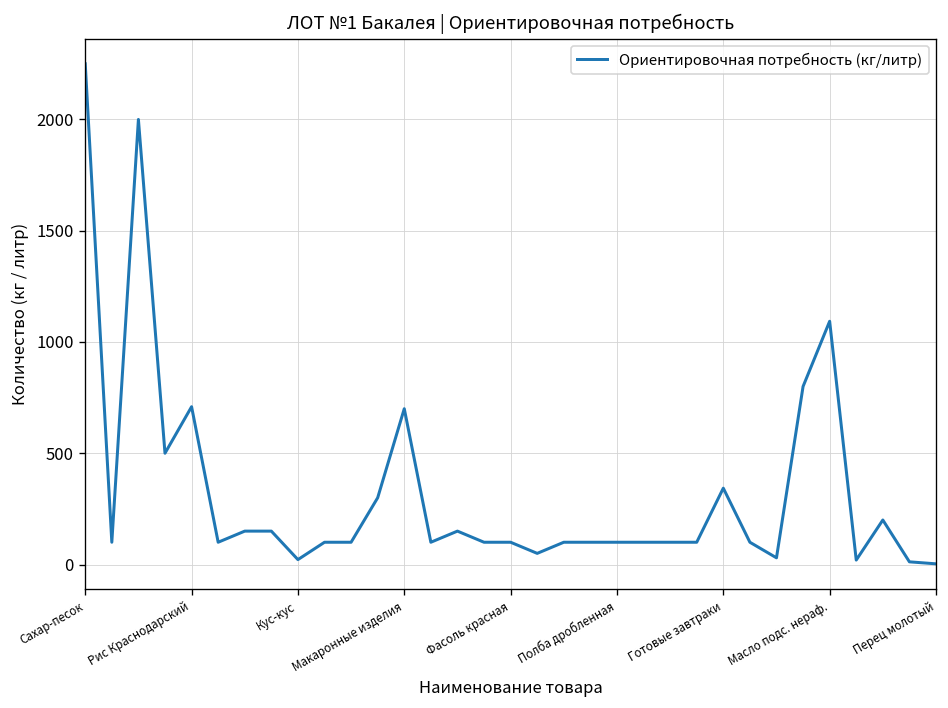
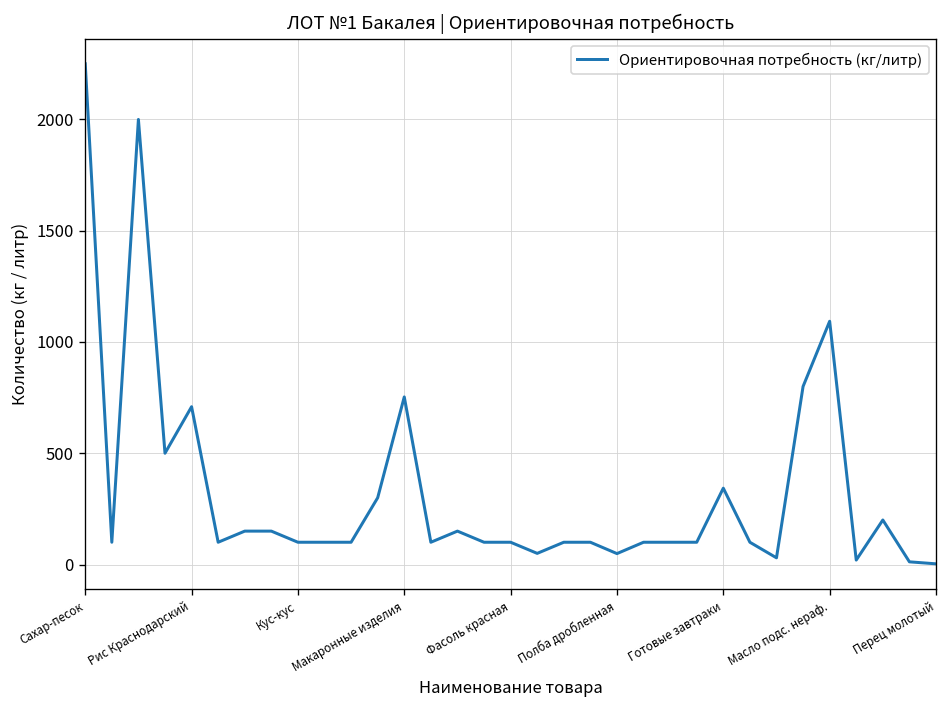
Кус-кус: 20 -> 100
Макаронные изделия: 700 -> 750
Полба дробленная: 100 -> 50
